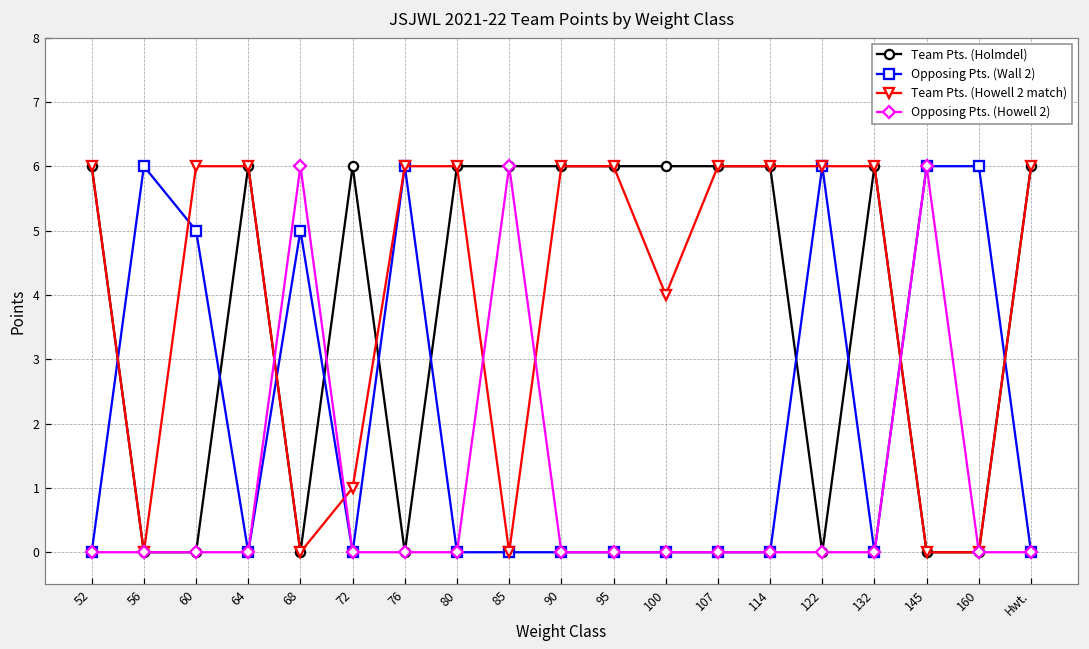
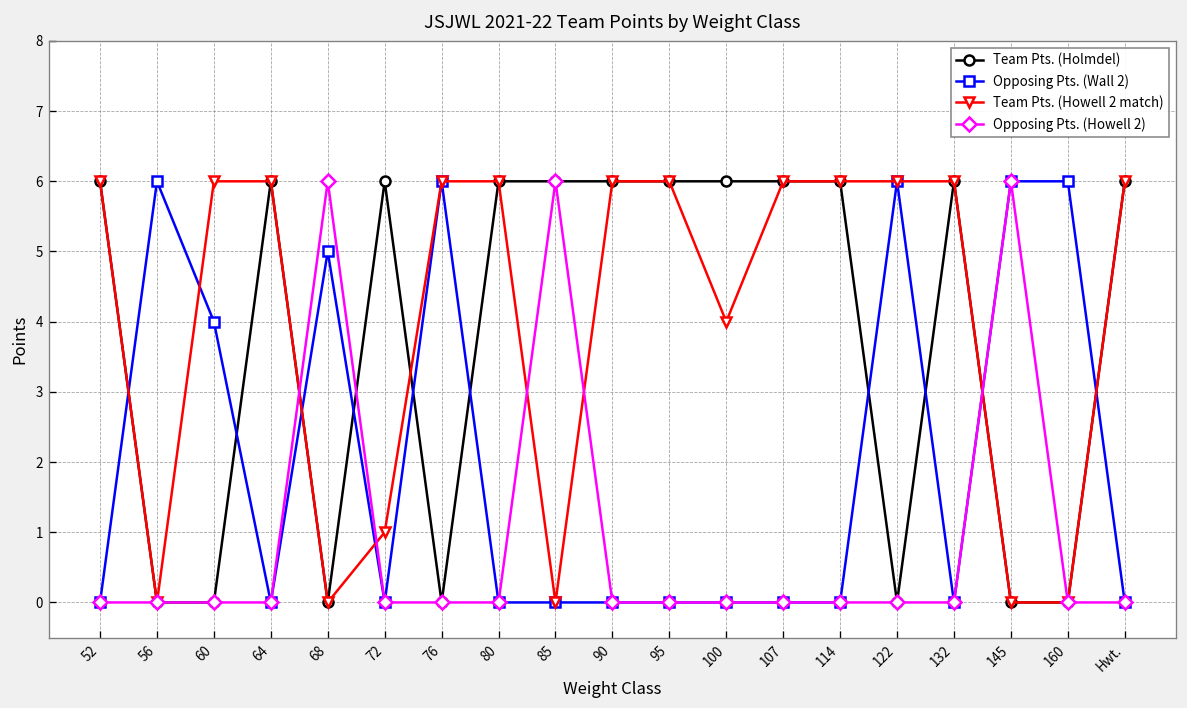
Opposing Pts. (Wall 2), 60: 5 -> 4
